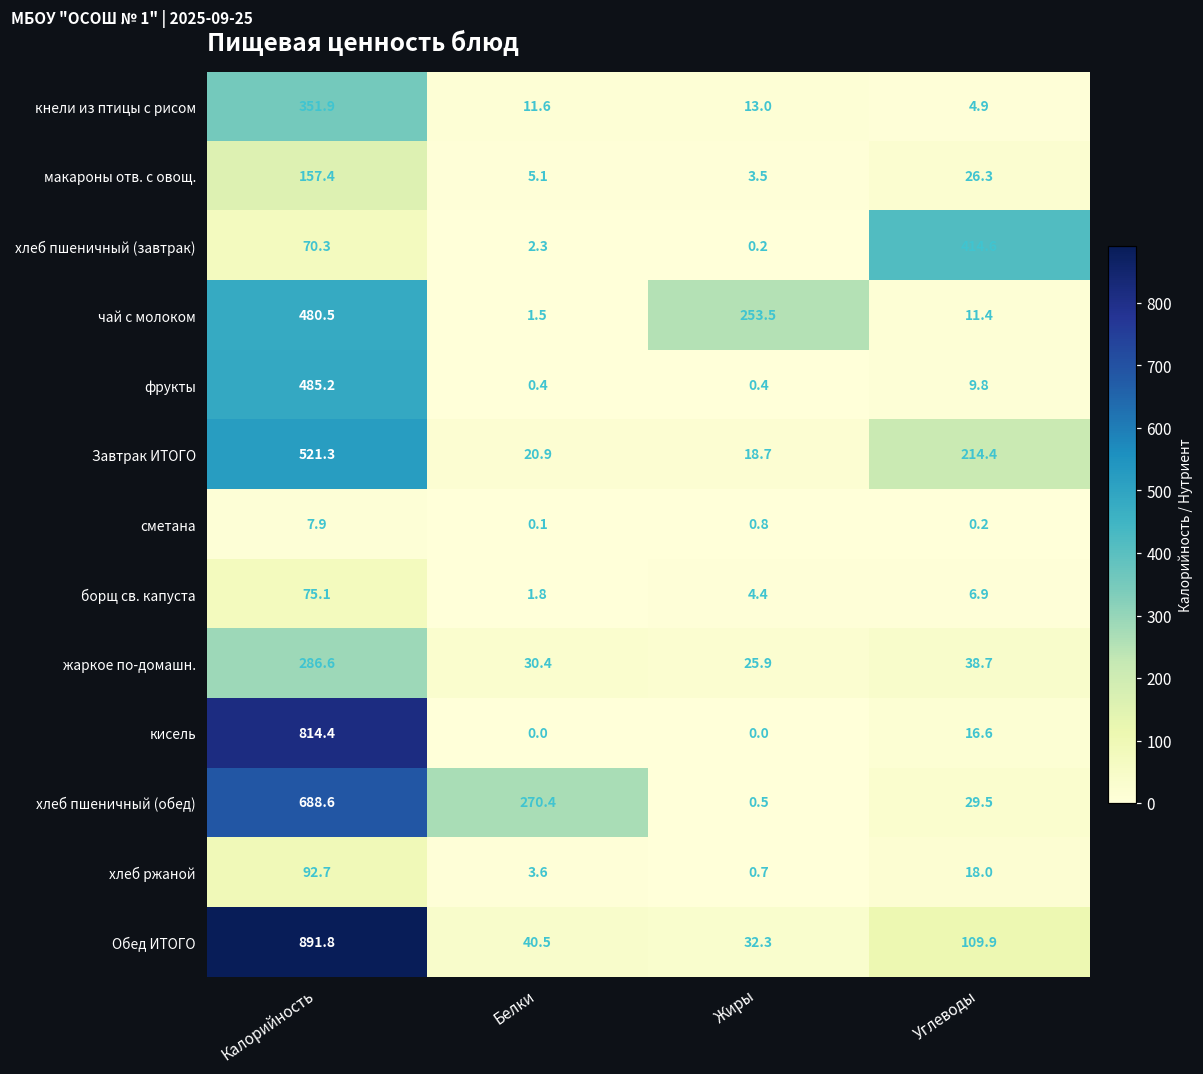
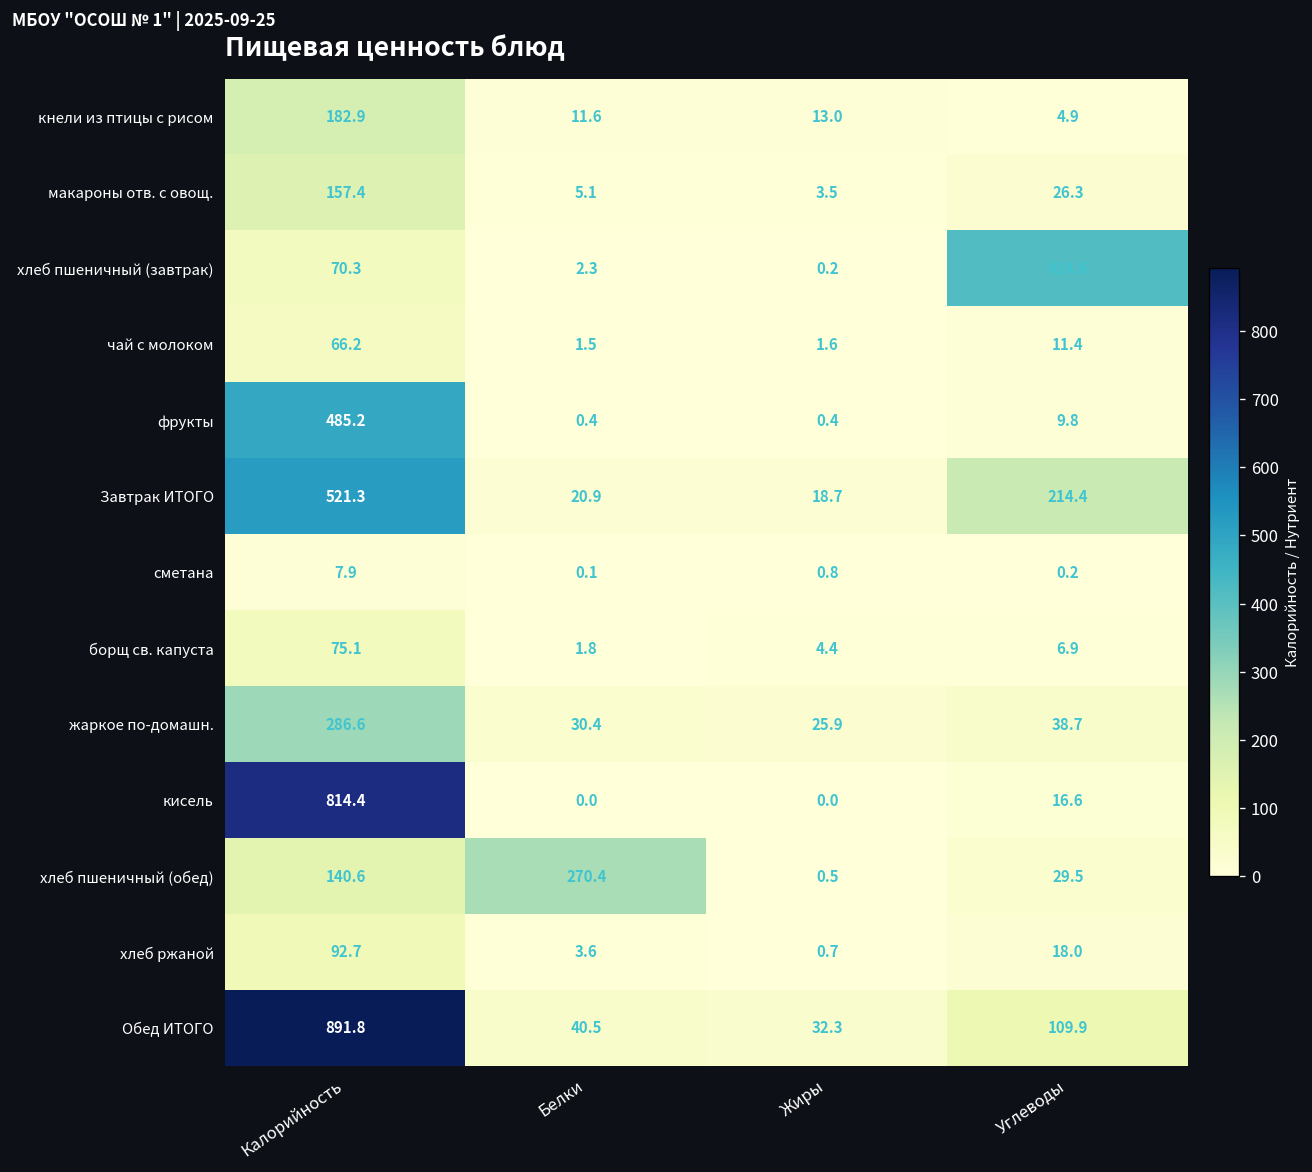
кнели из птицы с рисом, Калорийность: 351.9 -> 182.9
чай с молоком, Калорийность: 480.5 -> 66.2
чай с молоком, Жиры: 253.5 -> 1.6
хлеб пшеничный (обед), Калорийность: 688.6 -> 140.6
